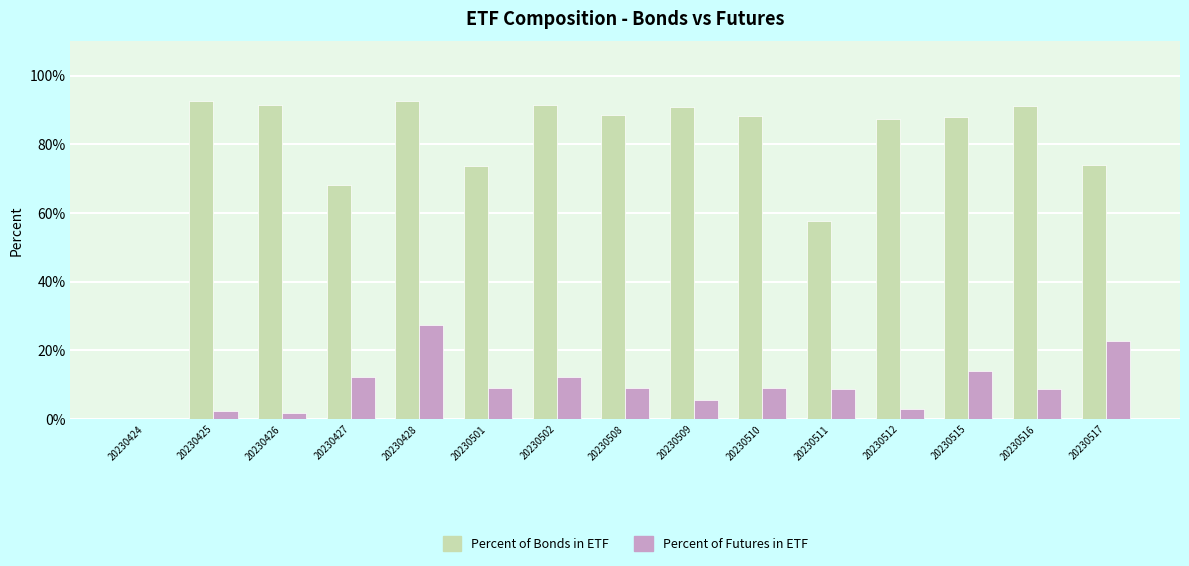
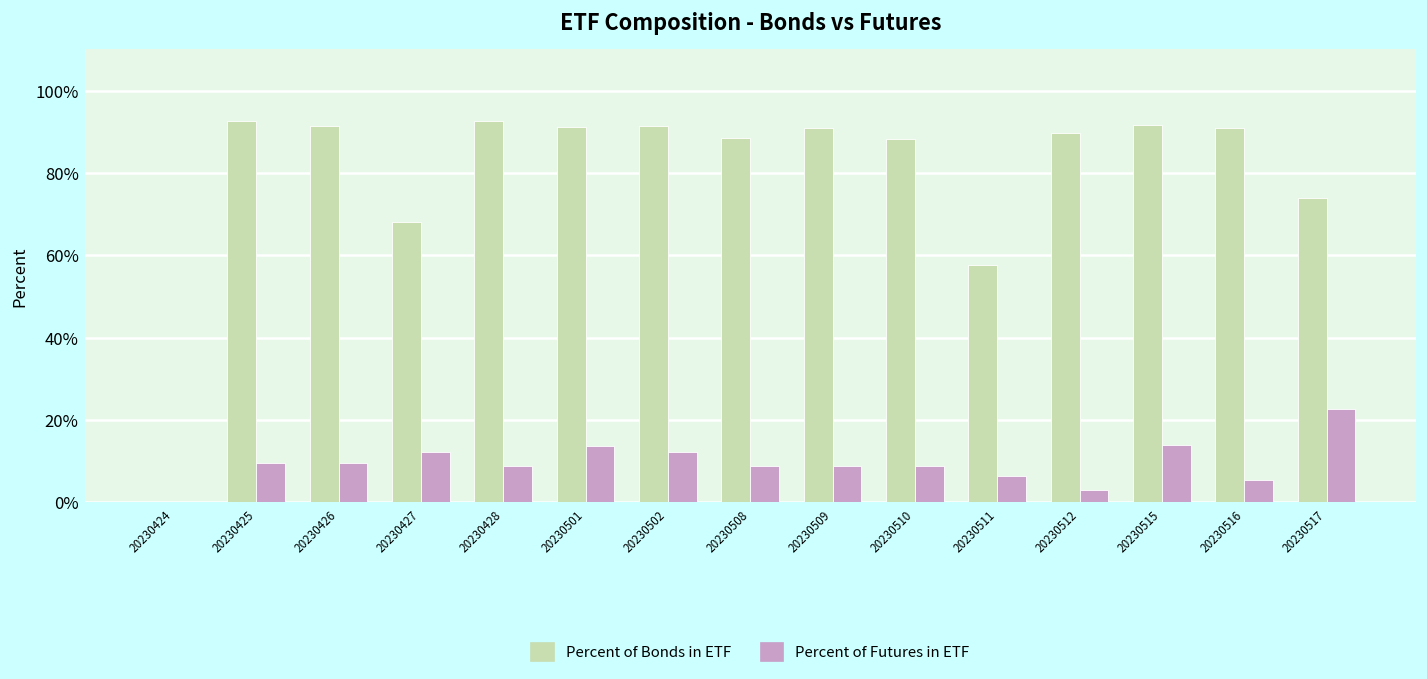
Percent of Futures in ETF, 20230425: 2% -> 10%
Percent of Futures in ETF, 20230426: 2% -> 9%
Percent of Futures in ETF, 20230428: 27% -> 9%
Percent of Bonds in ETF, 20230501: 74% -> 91%
Percent of Futures in ETF, 20230501: 9% -> 14%
Percent of Futures in ETF, 20230509: 6% -> 9%
Percent of Futures in ETF, 20230511: 9% -> 6%
Percent of Bonds in ETF, 20230512: 87% -> 90%
Percent of Bonds in ETF, 20230515: 88% -> 92%
Percent of Futures in ETF, 20230516: 9% -> 5%
